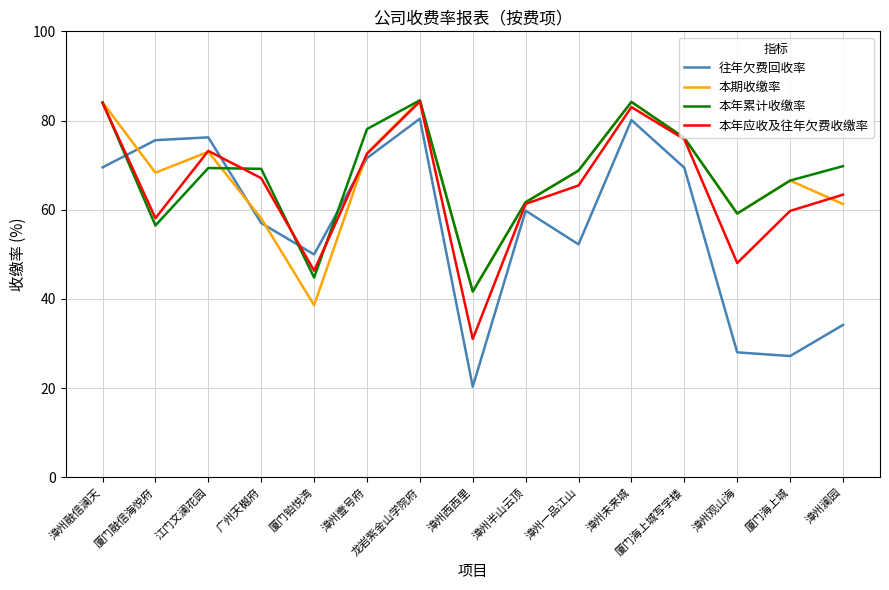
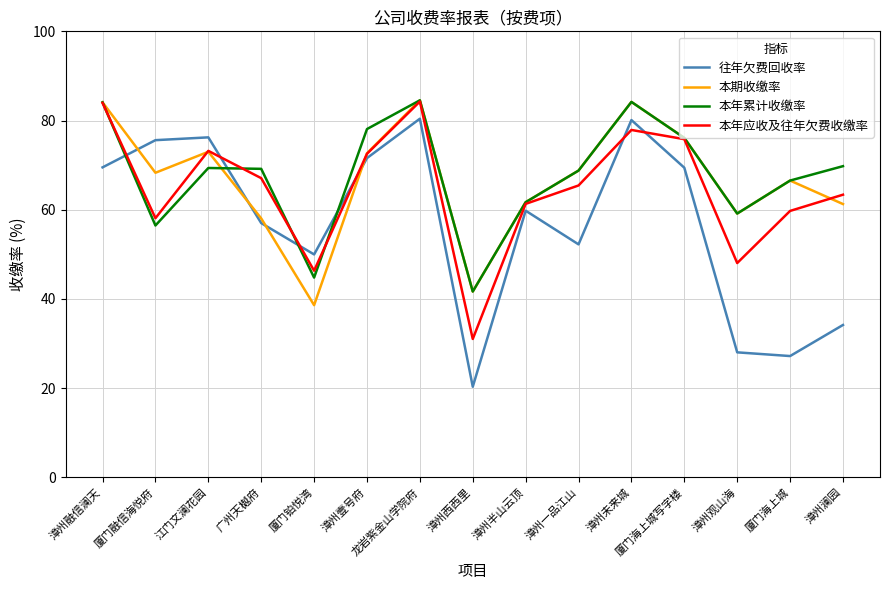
本年应收及往年欠费收缴率, 漳州未来城: 83 -> 78
